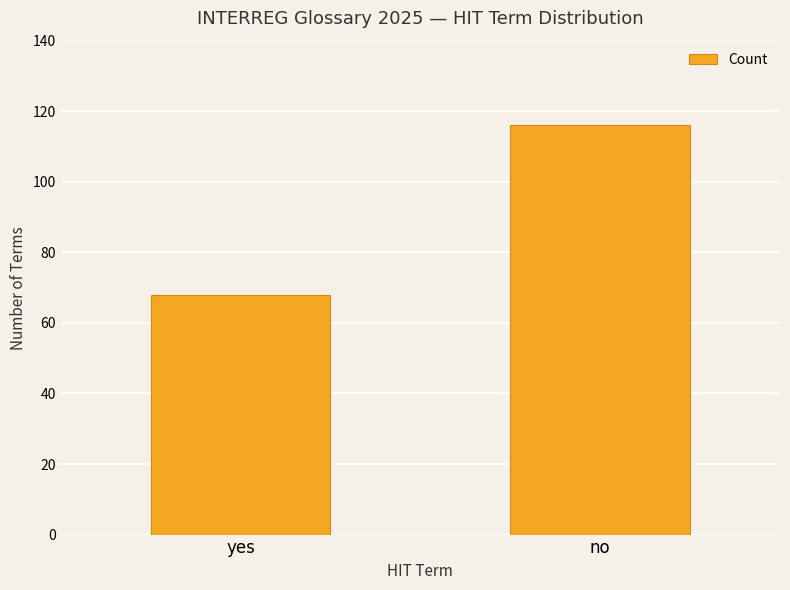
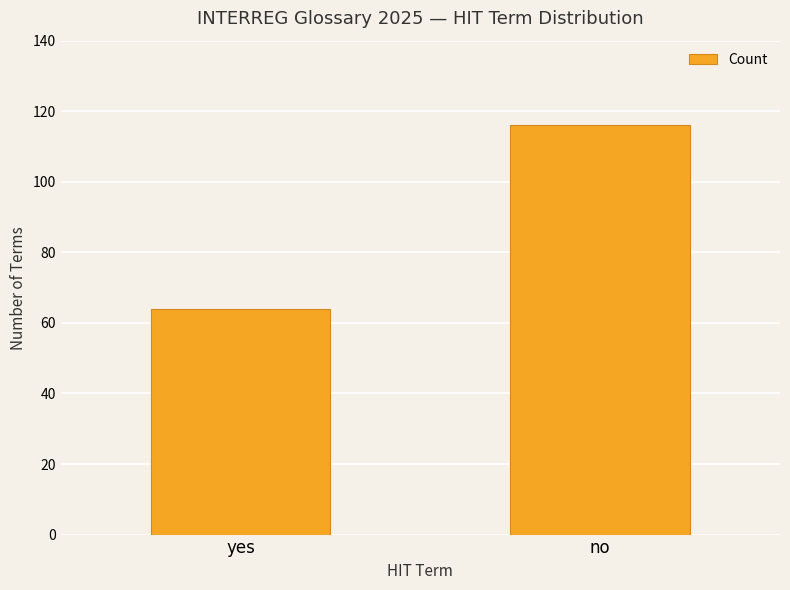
yes: 68 -> 64
